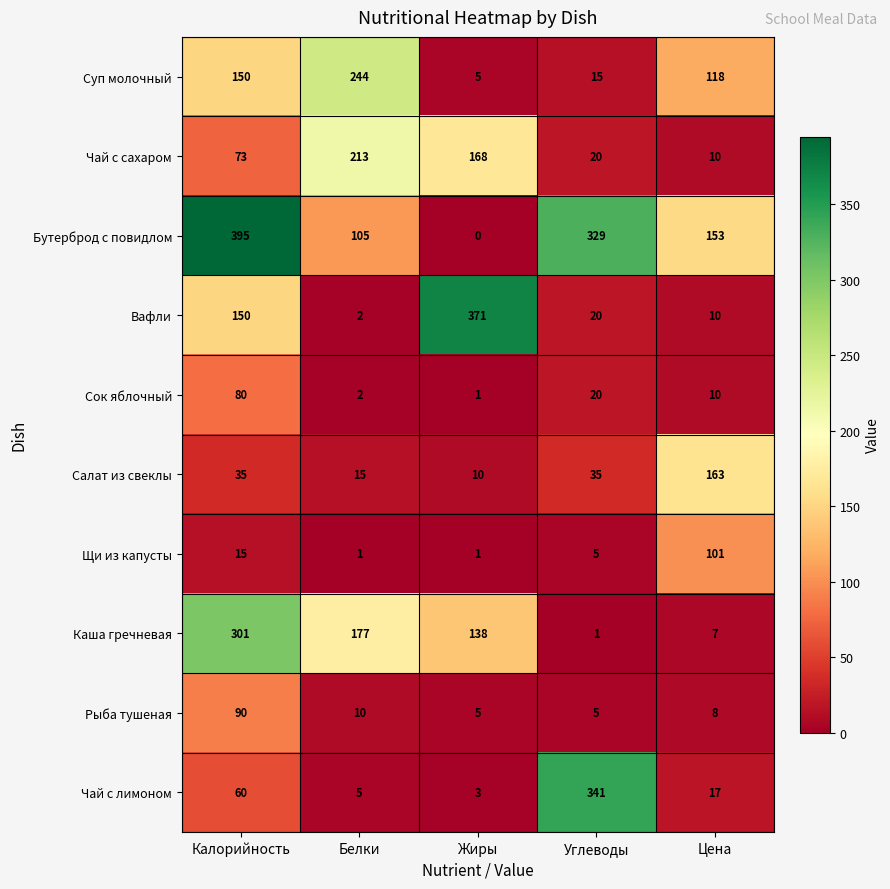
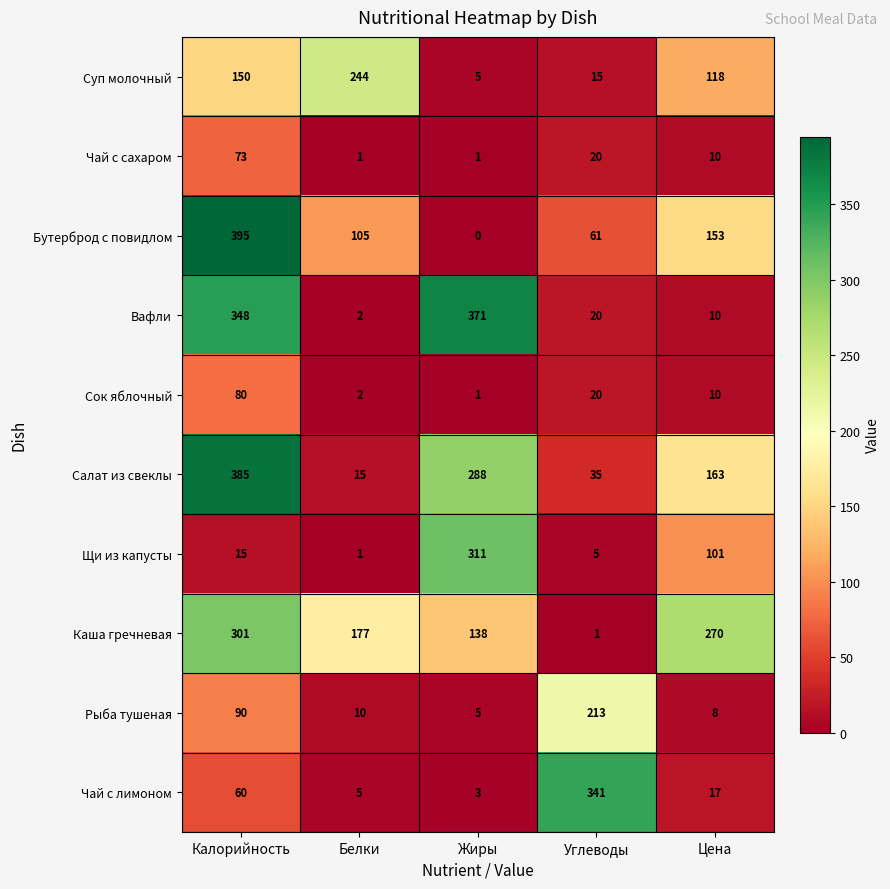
Чай с сахаром, Белки: 213 -> 1
Чай с сахаром, Жиры: 168 -> 1
Бутерброд с повидлом, Углеводы: 329 -> 61
Вафли, Калорийность: 150 -> 348
Салат из свеклы, Калорийность: 35 -> 385
Салат из свеклы, Жиры: 10 -> 288
Щи из капусты, Жиры: 1 -> 311
Каша гречневая, Цена: 7 -> 270
Рыба тушеная, Углеводы: 5 -> 213
